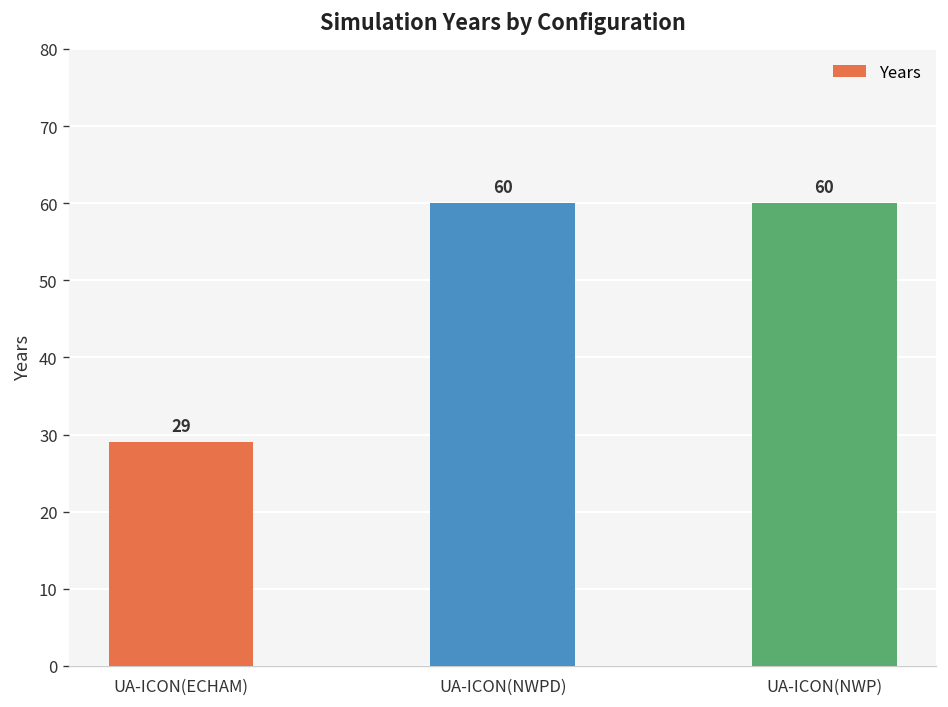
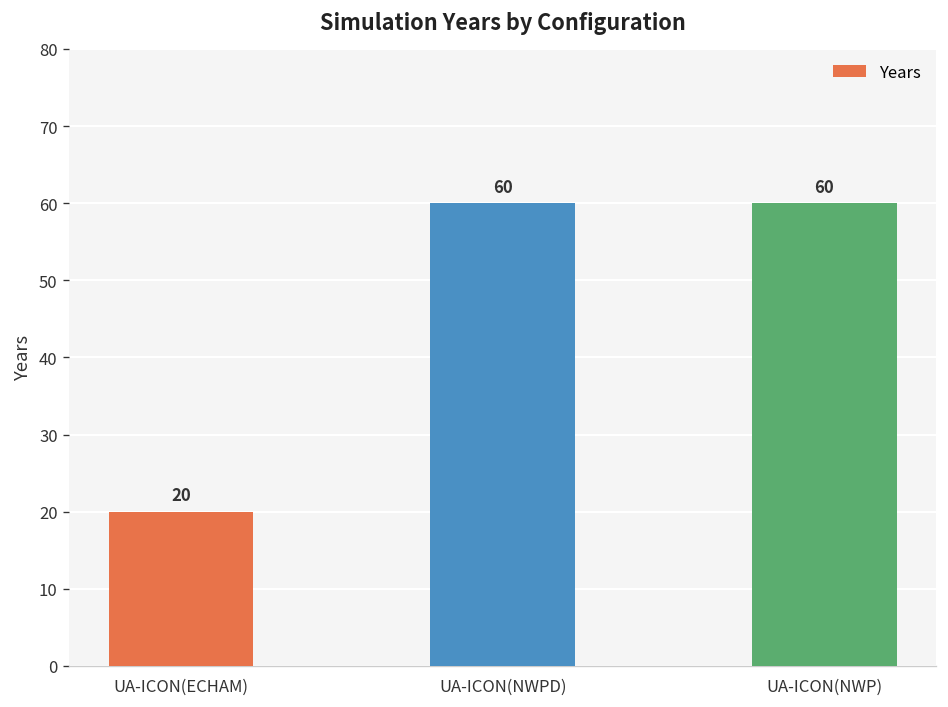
UA-ICON(ECHAM): 29 -> 20
